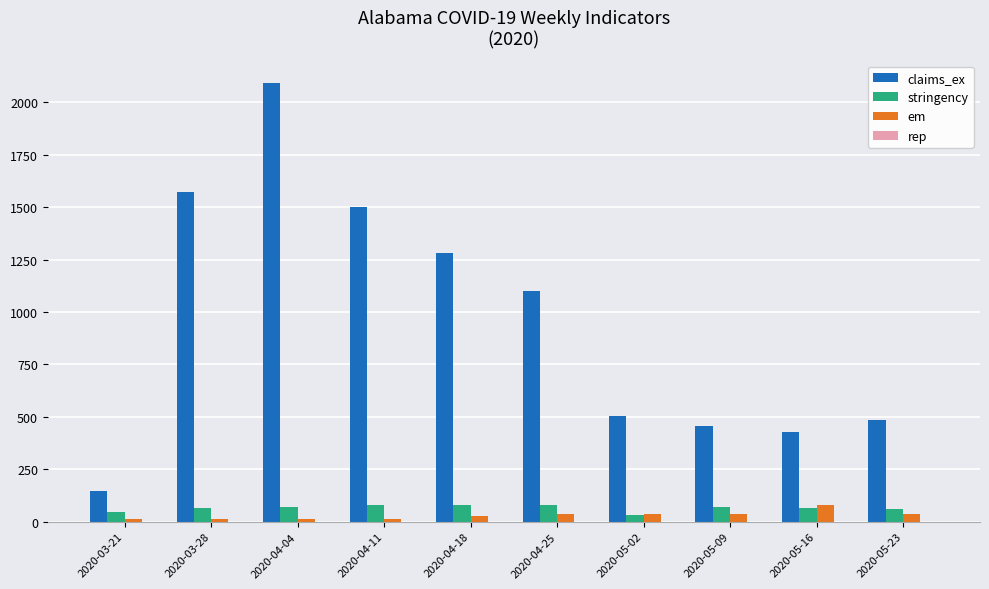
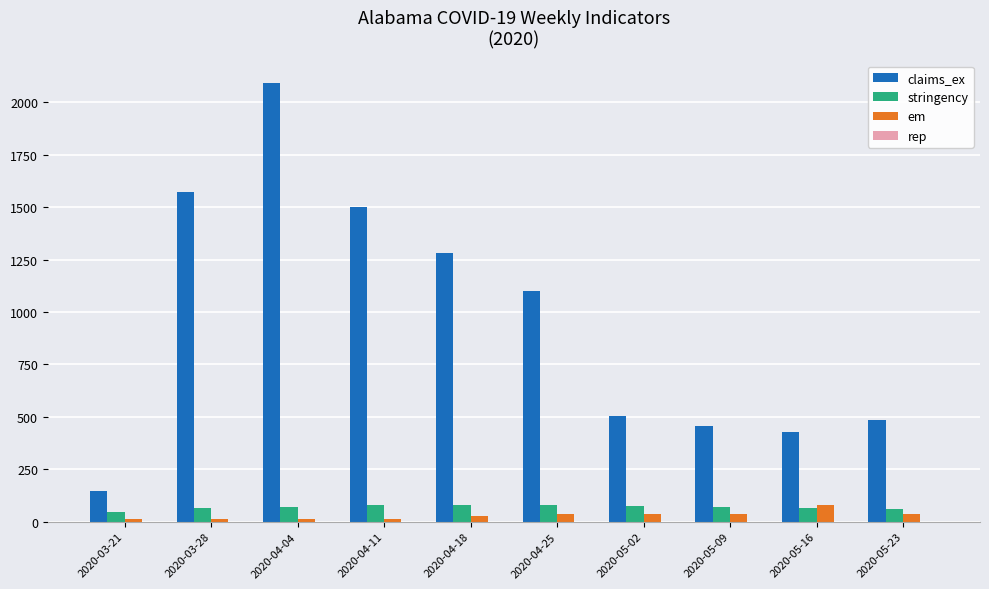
stringency, 2020-05-02: 30 -> 80
